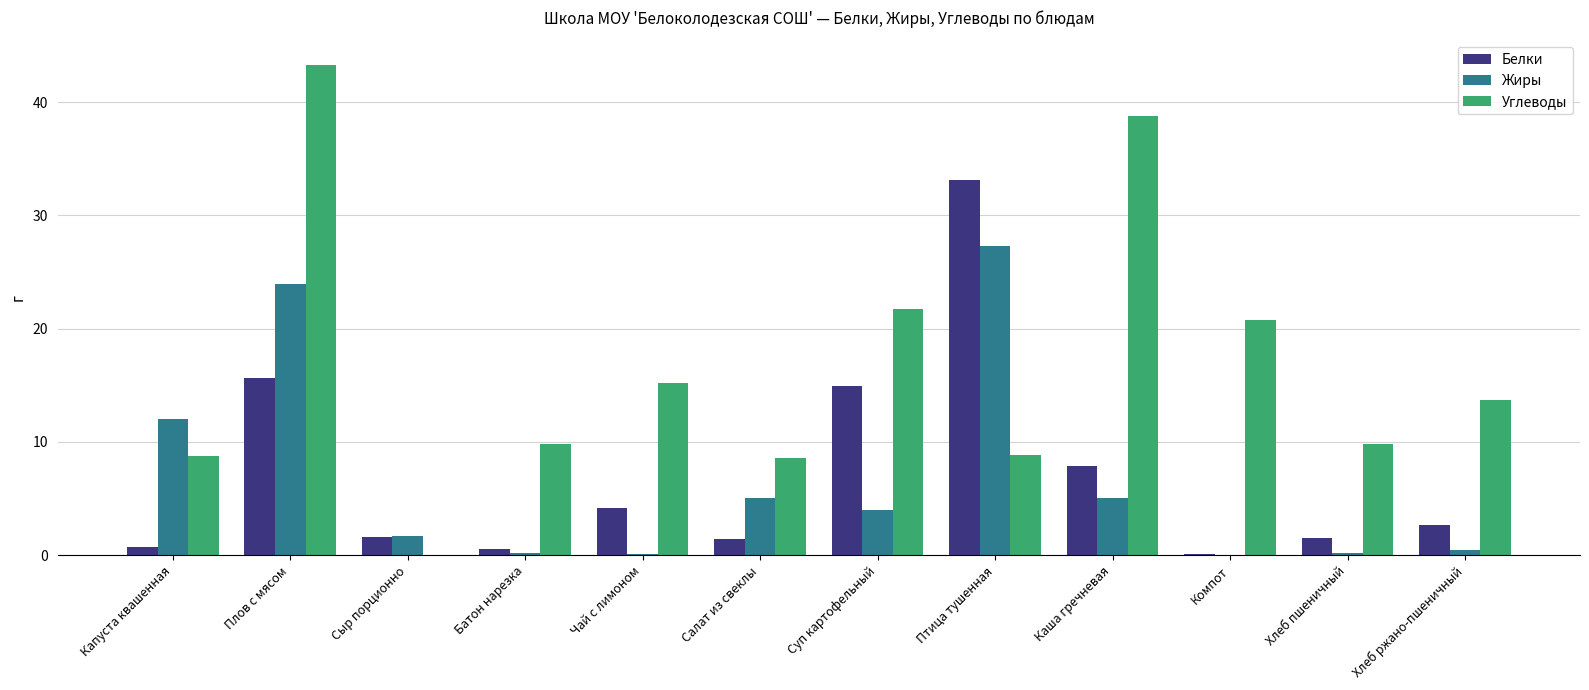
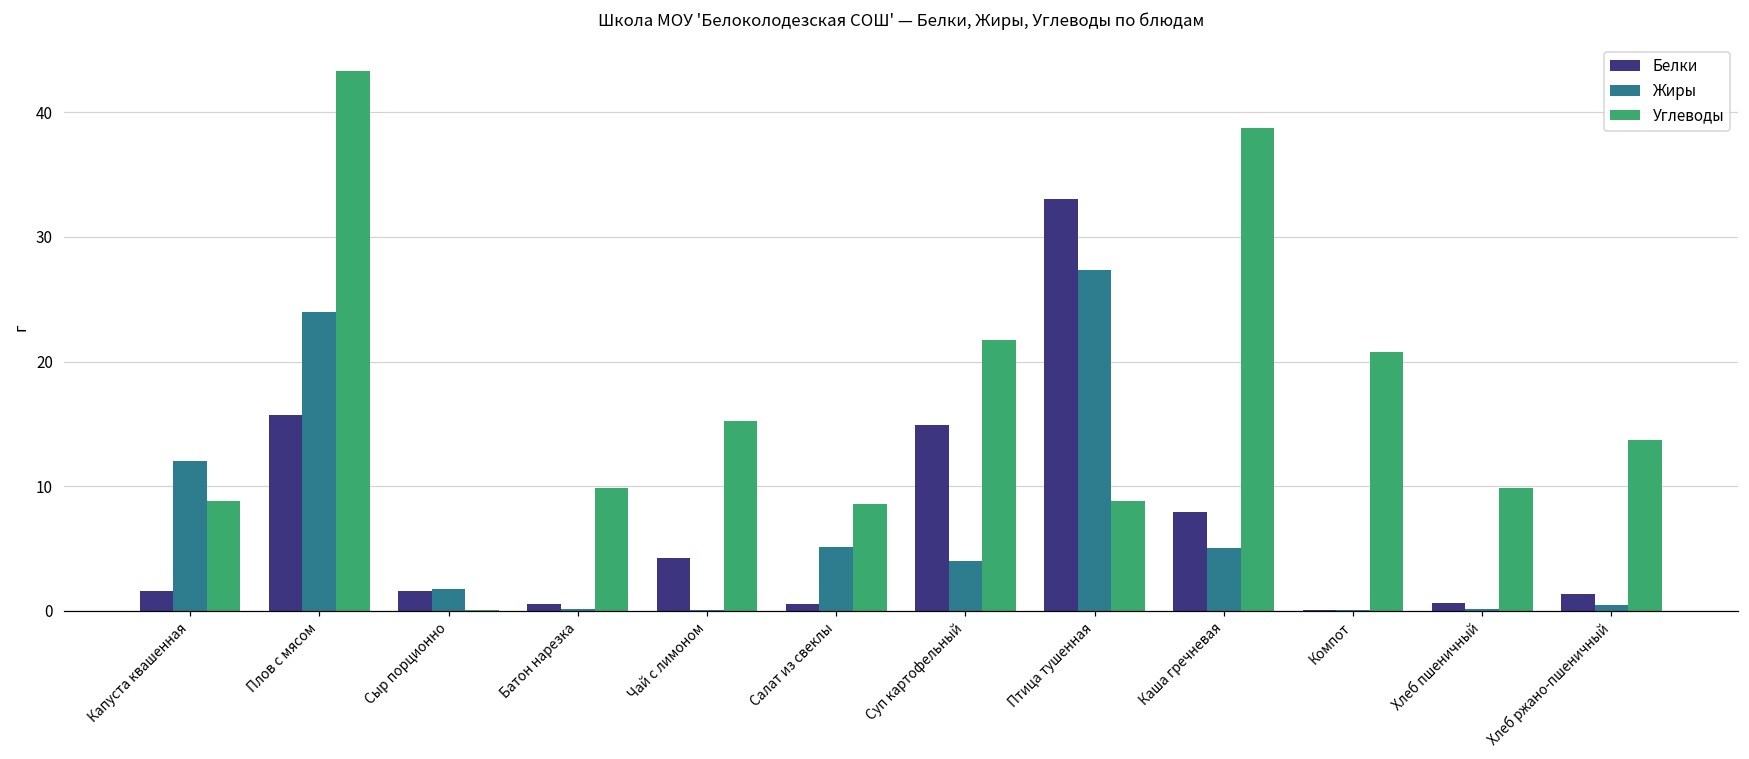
Белки, Капуста квашенная: 0.7 -> 1.6
Белки, Салат из свеклы: 1.4 -> 0.5
Белки, Хлеб пшеничный: 1.5 -> 0.6
Белки, Хлеб ржано-пшеничный: 2.6 -> 1.4
